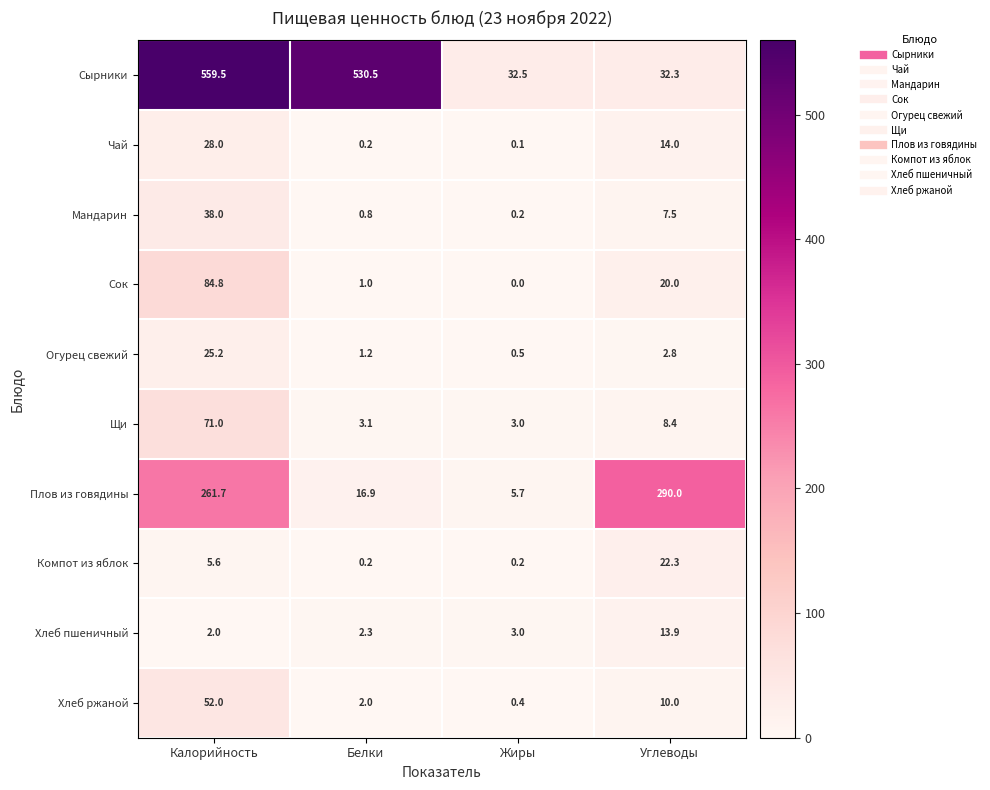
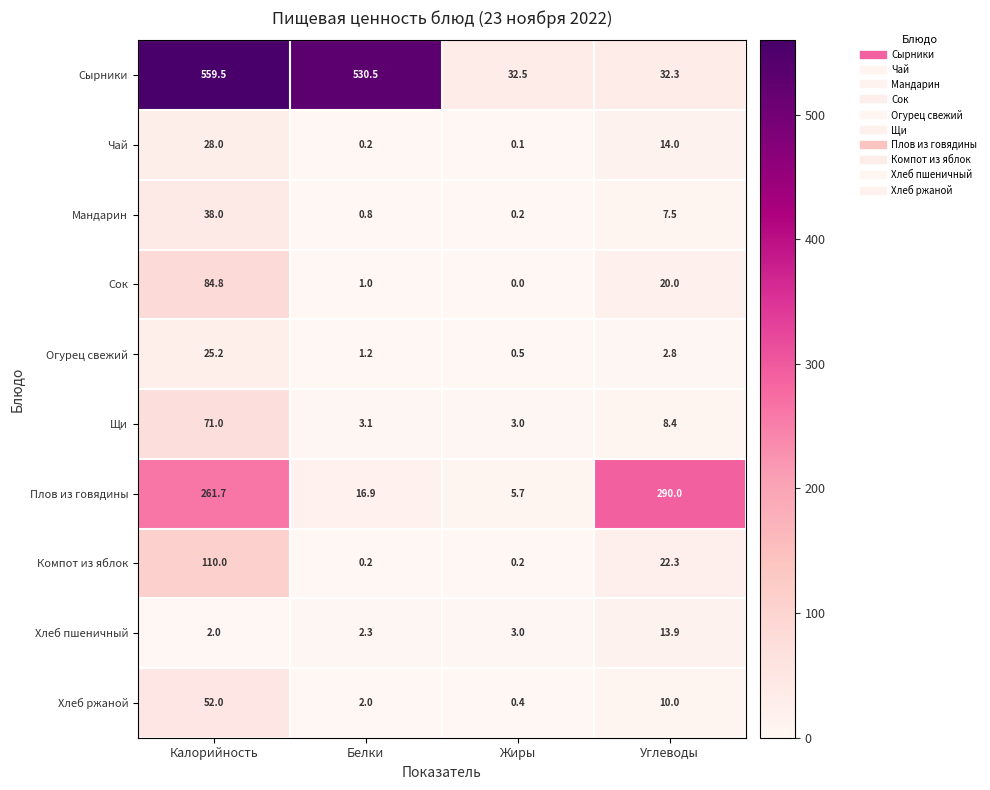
Компот из яблок, Калорийность: 5.6 -> 110.0
